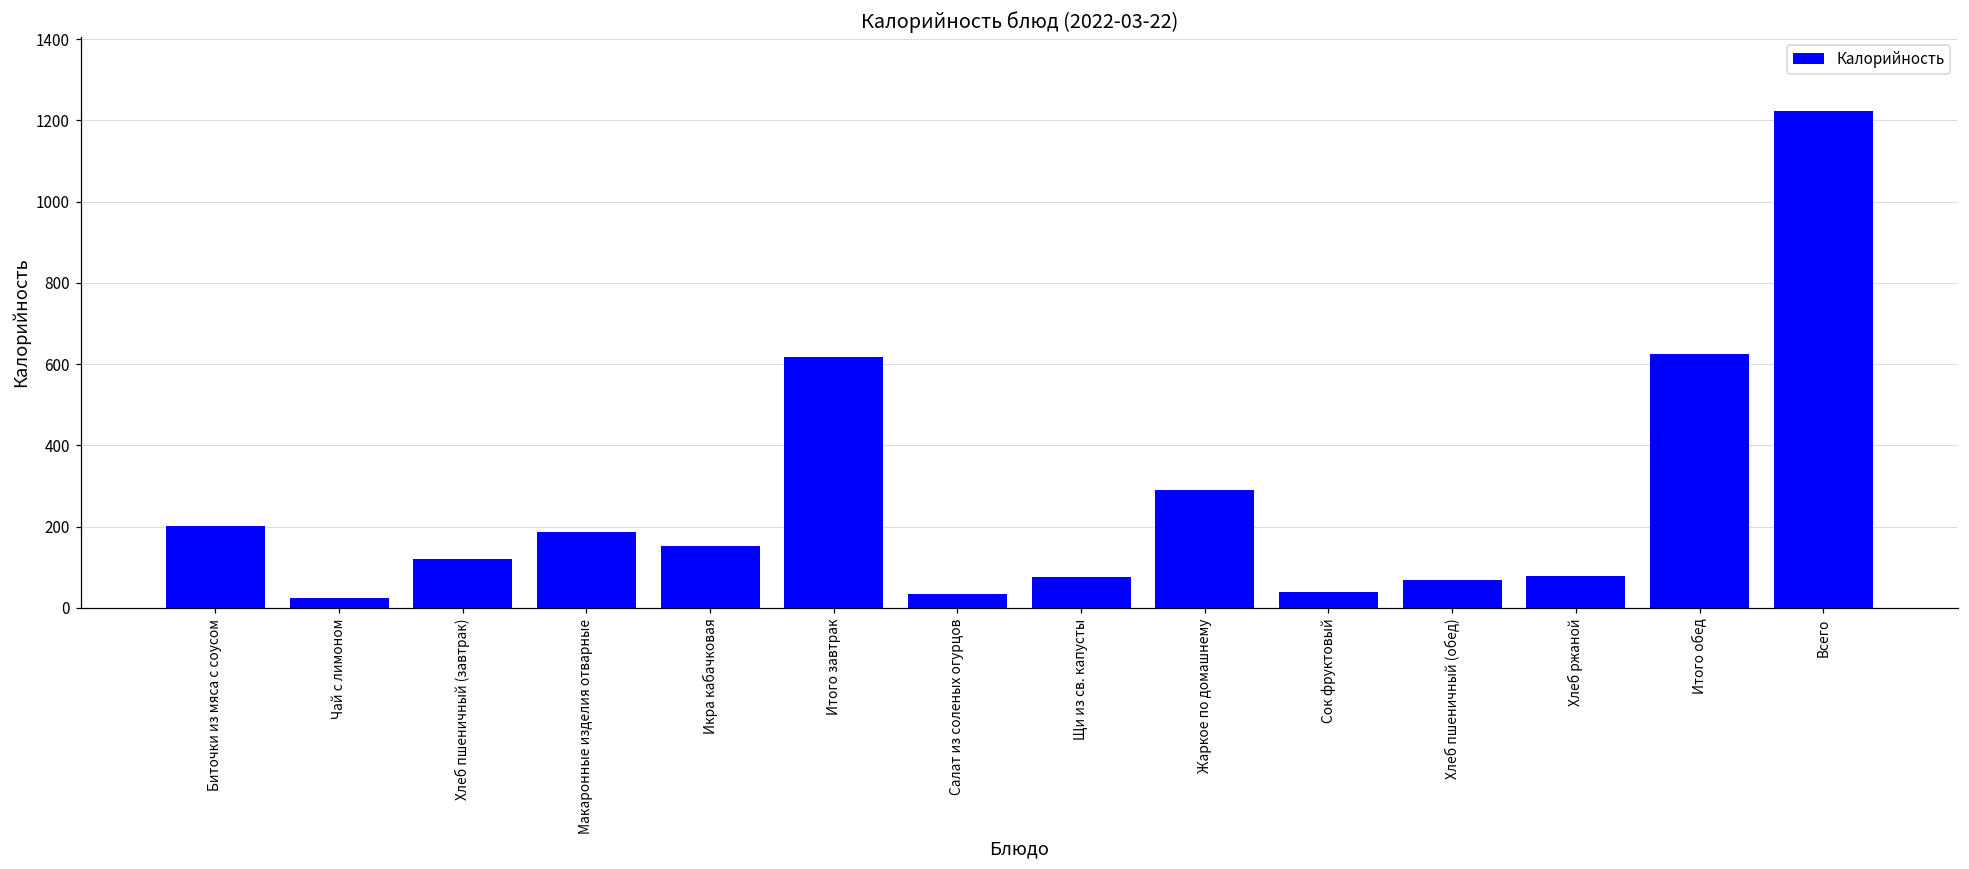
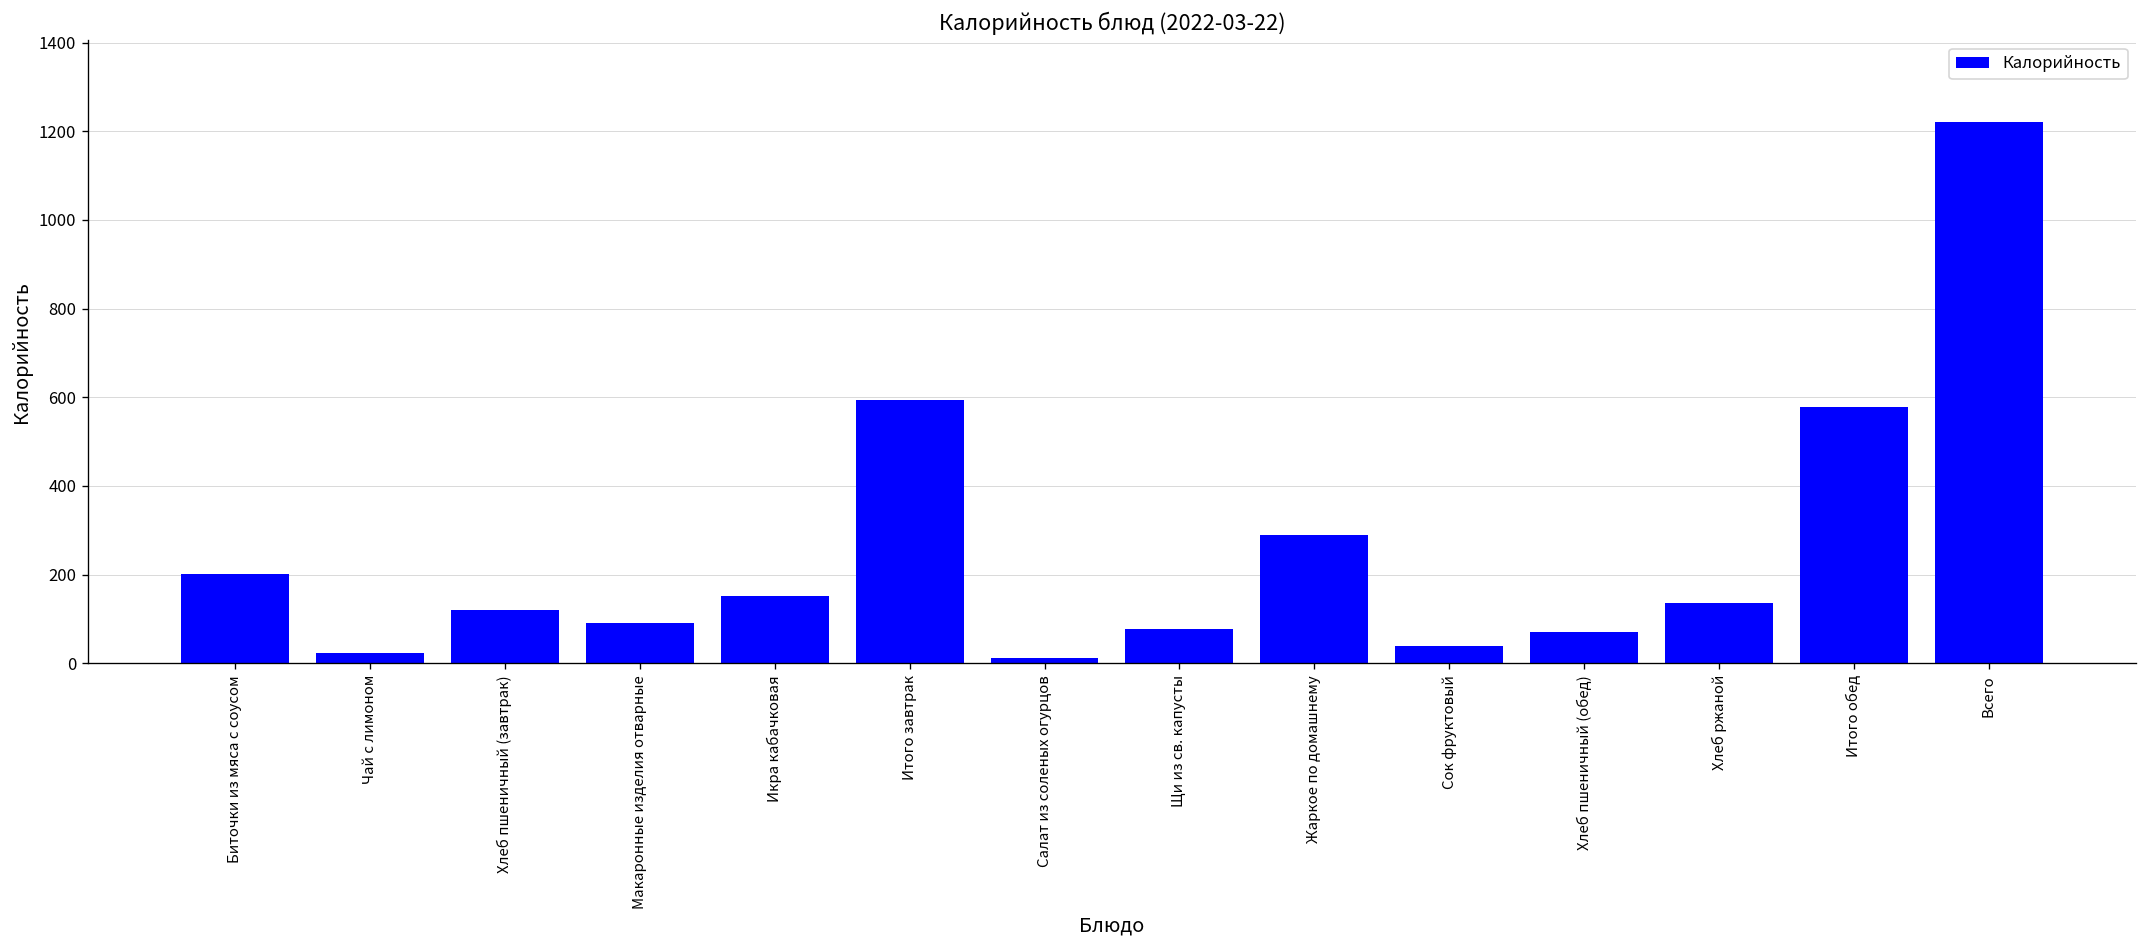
Макаронные изделия отварные: 190 -> 90
Итого завтрак: 620 -> 600
Салат из соленых огурцов: 40 -> 10
Хлеб ржаной: 80 -> 140
Итого обед: 630 -> 580
